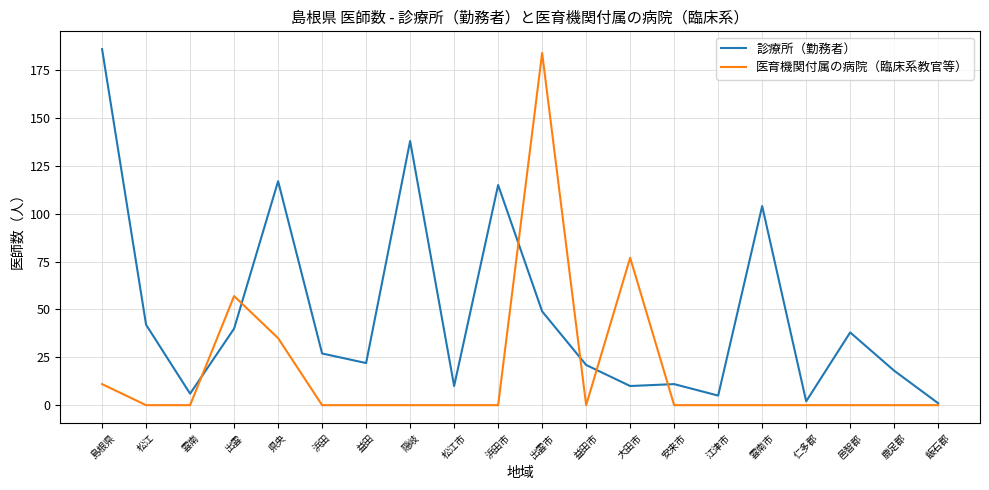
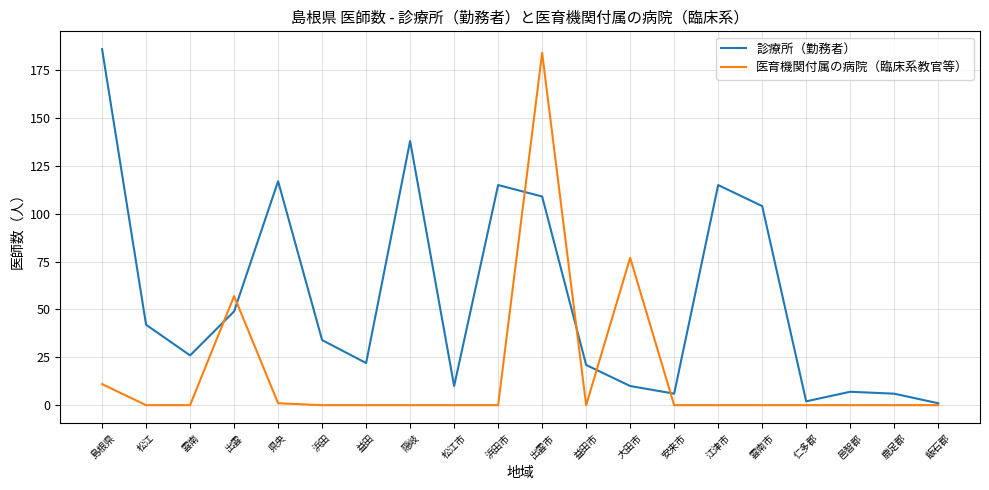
診療所（勤務者）, 雲南: 6 -> 26
診療所（勤務者）, 出雲: 40 -> 49
医育機関付属の病院（臨床系教官等）, 県央: 35 -> 1
診療所（勤務者）, 浜田: 27 -> 34
診療所（勤務者）, 出雲市: 49 -> 109
診療所（勤務者）, 安来市: 11 -> 6
診療所（勤務者）, 江津市: 5 -> 115
診療所（勤務者）, 邑智郡: 38 -> 7
診療所（勤務者）, 鹿足郡: 18 -> 6
